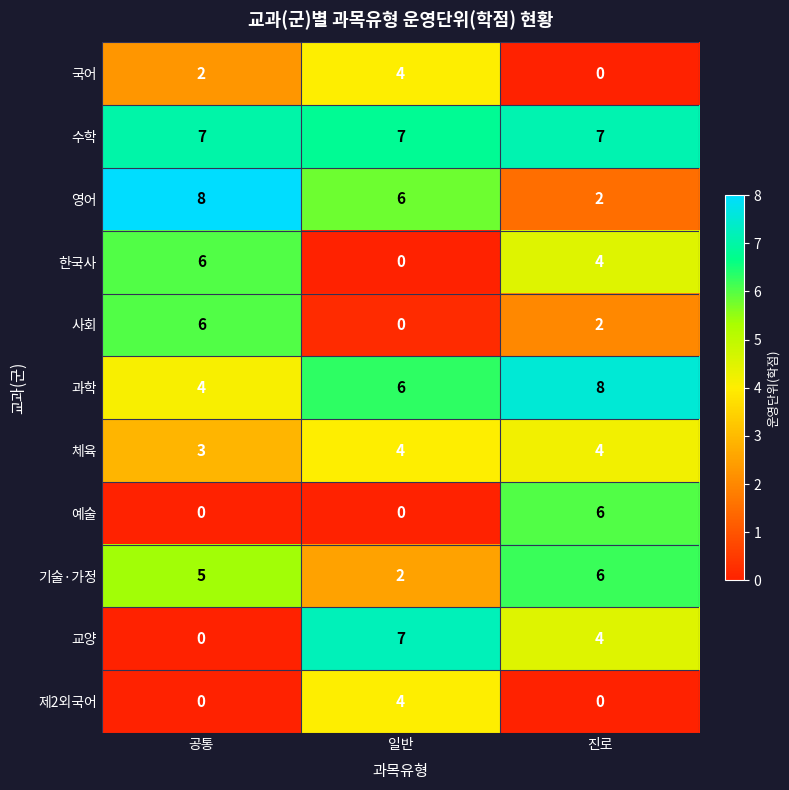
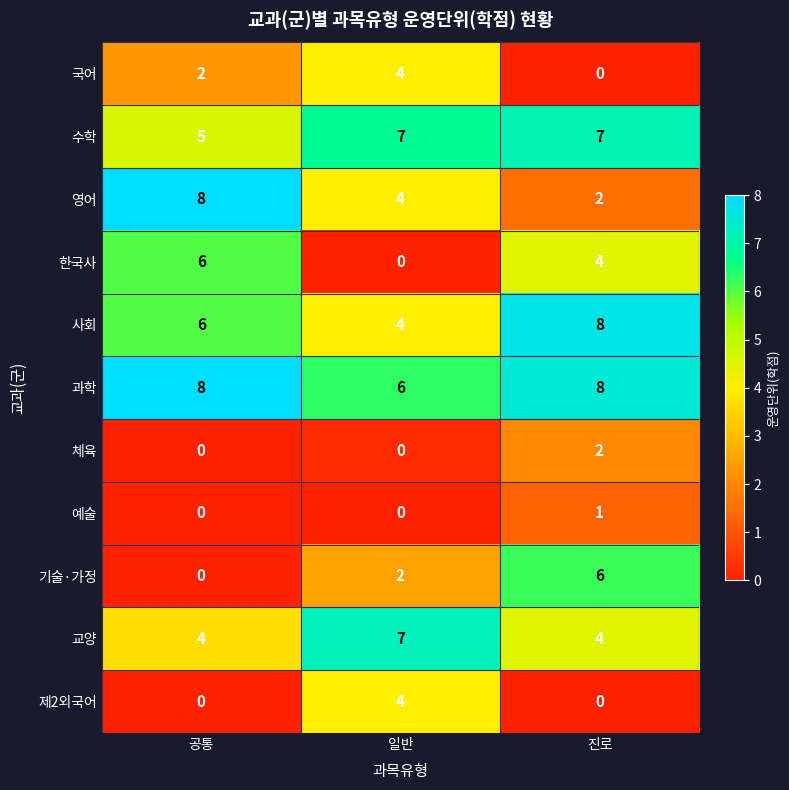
수학, 공통: 7 -> 5
영어, 일반: 6 -> 4
사회, 일반: 0 -> 4
사회, 진로: 2 -> 8
과학, 공통: 4 -> 8
체육, 공통: 3 -> 0
체육, 일반: 4 -> 0
체육, 진로: 4 -> 2
예술, 진로: 6 -> 1
기술·가정, 공통: 5 -> 0
교양, 공통: 0 -> 4
